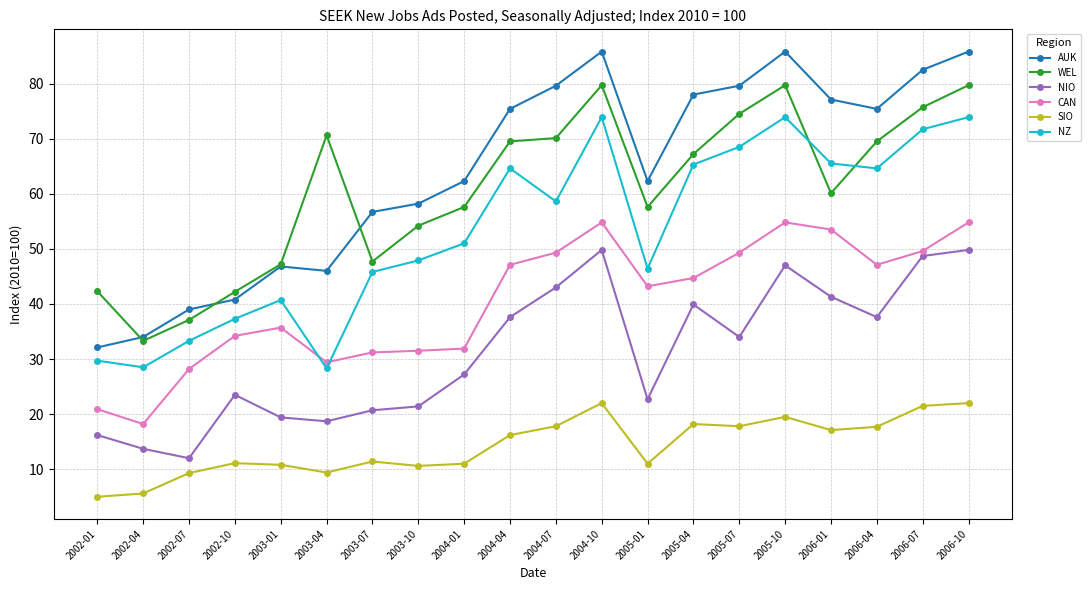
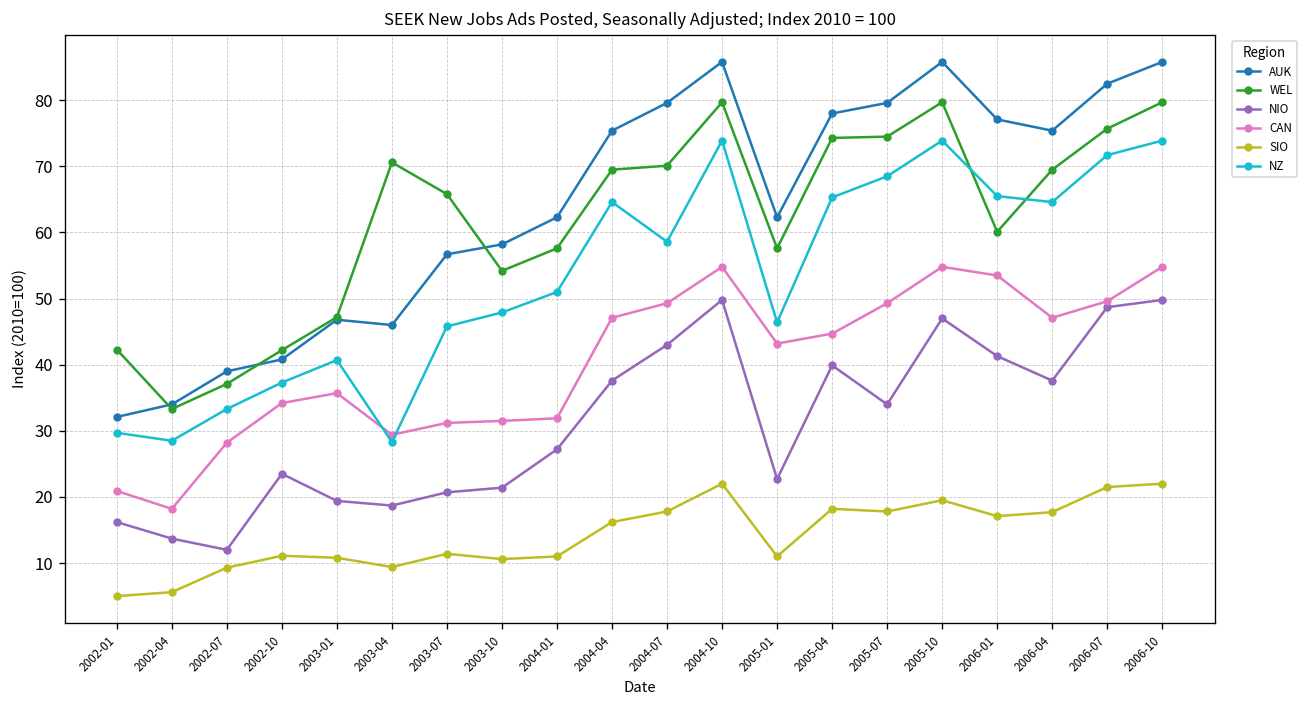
WEL, 2003-07: 48 -> 66
WEL, 2005-04: 67 -> 74
